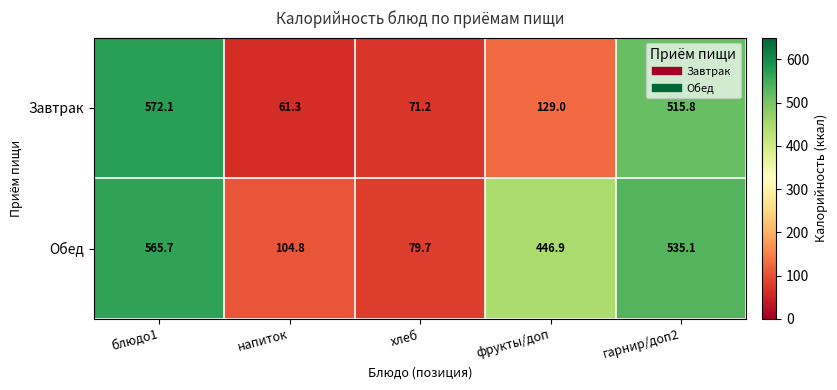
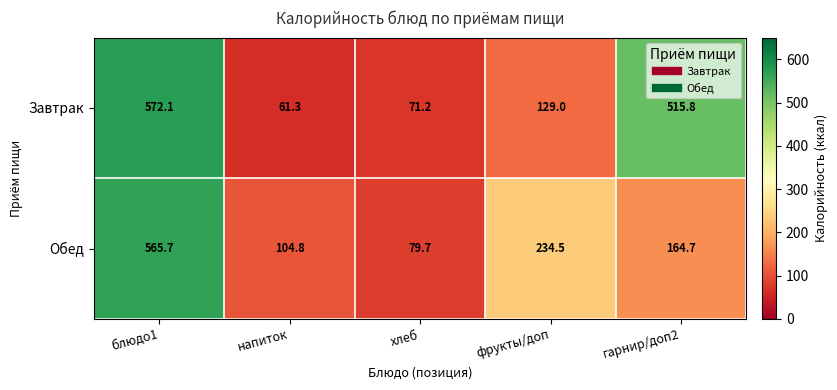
Обед, фрукты/доп: 446.9 -> 234.5
Обед, гарнир/доп2: 535.1 -> 164.7
